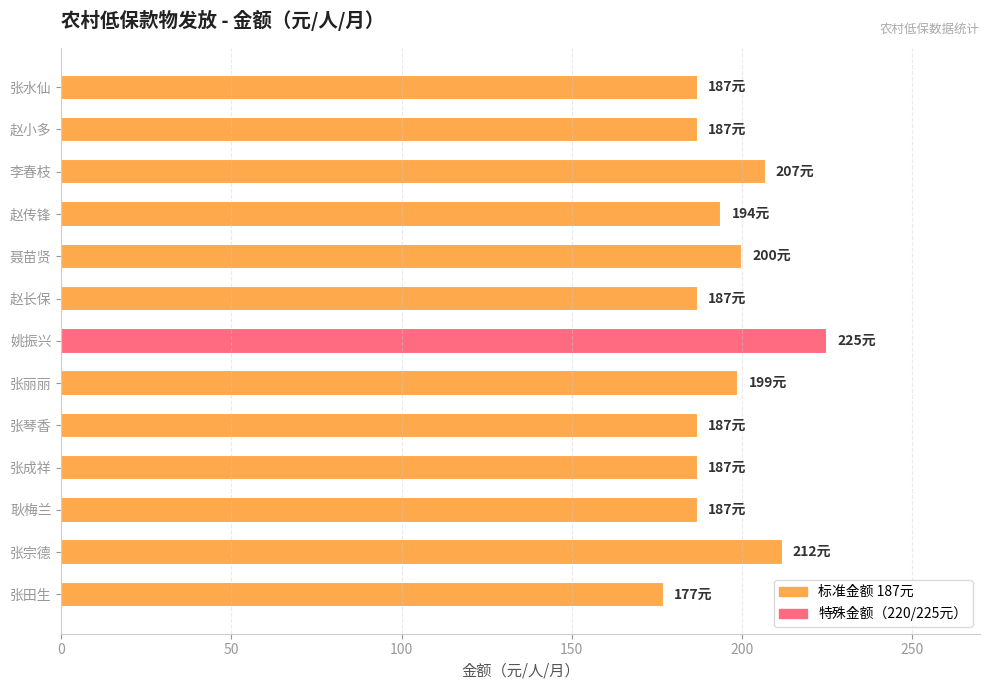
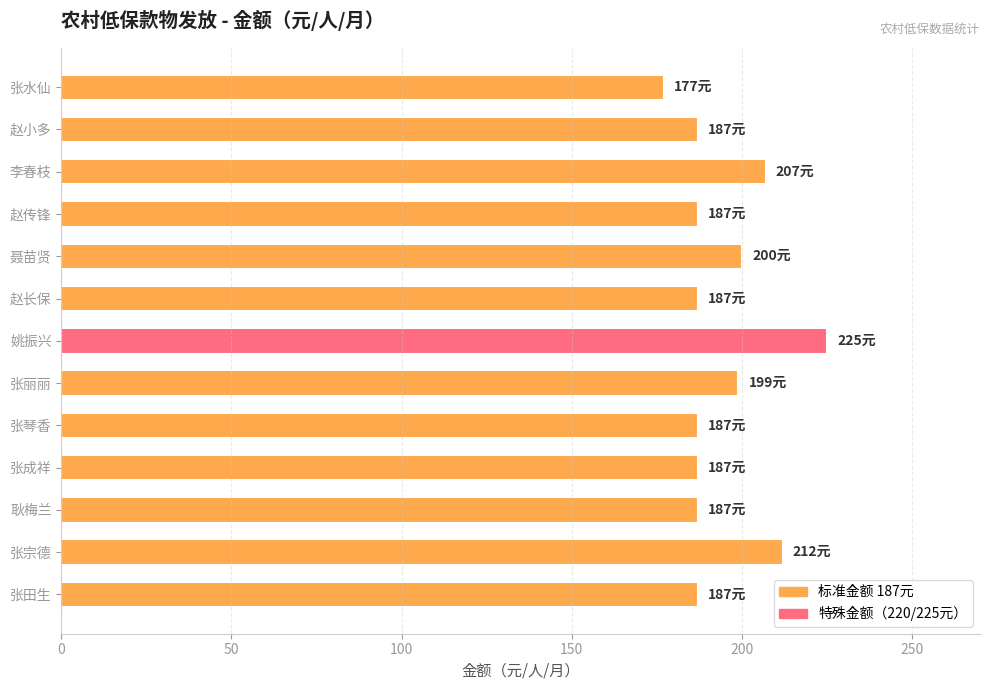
张水仙: 187元 -> 177元
赵传锋: 194元 -> 187元
张田生: 177元 -> 187元
